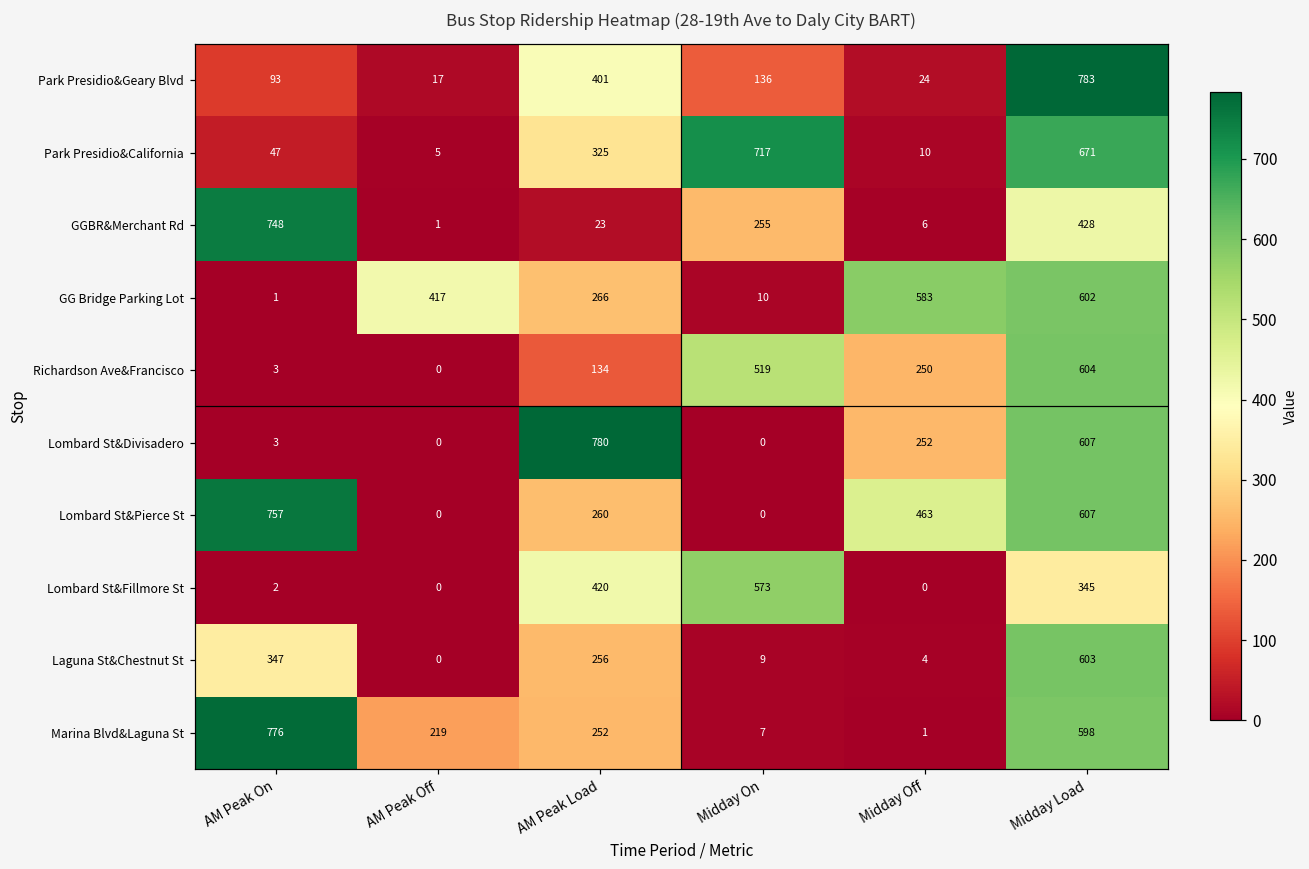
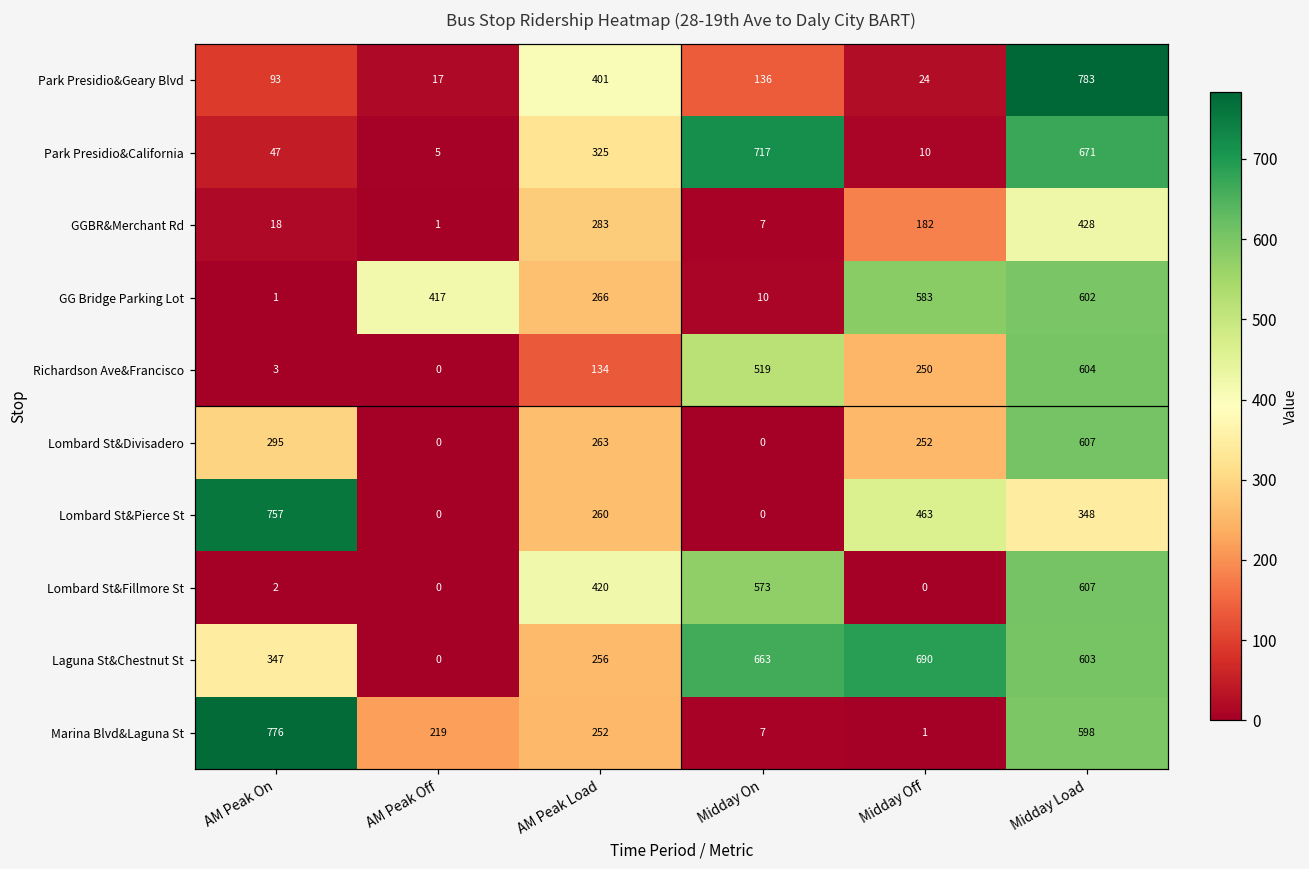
GGBR&Merchant Rd, AM Peak On: 748 -> 18
GGBR&Merchant Rd, AM Peak Load: 23 -> 283
GGBR&Merchant Rd, Midday On: 255 -> 7
GGBR&Merchant Rd, Midday Off: 6 -> 182
Lombard St&Divisadero, AM Peak On: 3 -> 295
Lombard St&Divisadero, AM Peak Load: 780 -> 263
Lombard St&Pierce St, Midday Load: 607 -> 348
Lombard St&Fillmore St, Midday Load: 345 -> 607
Laguna St&Chestnut St, Midday On: 9 -> 663
Laguna St&Chestnut St, Midday Off: 4 -> 690
